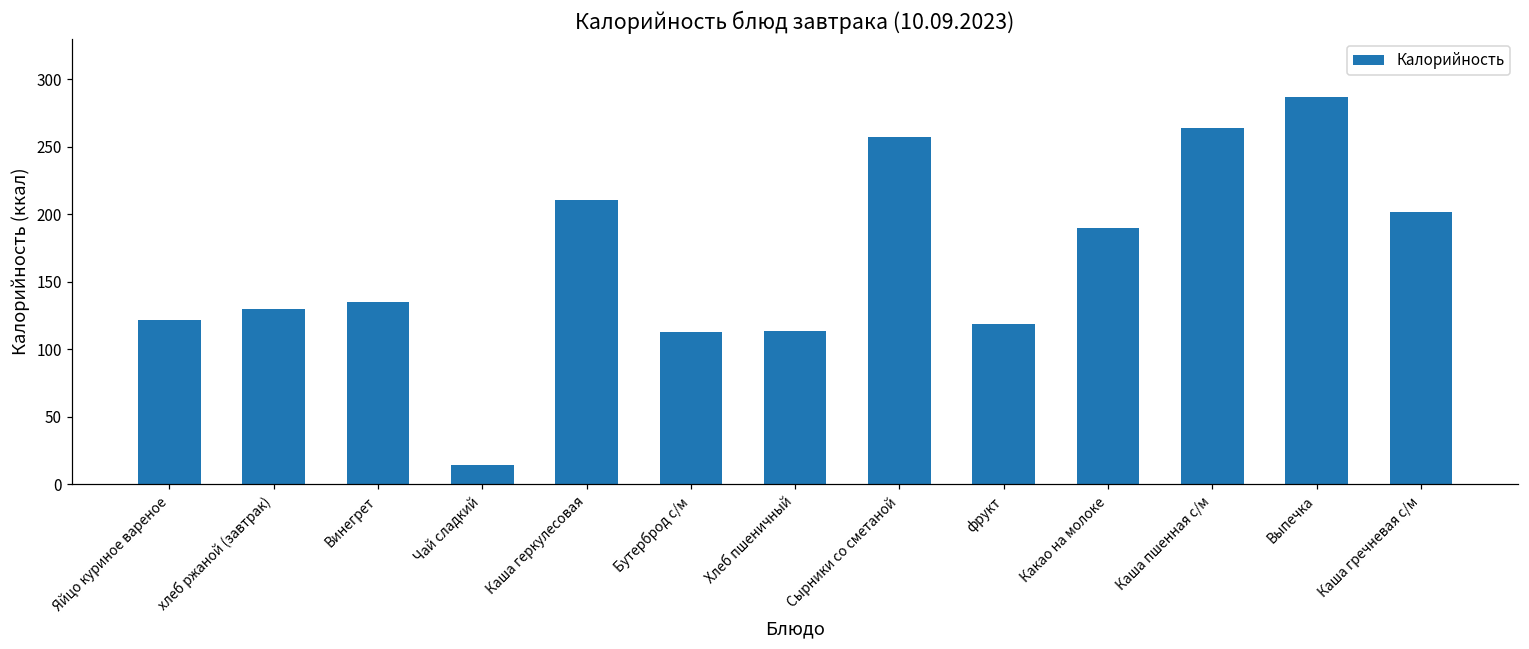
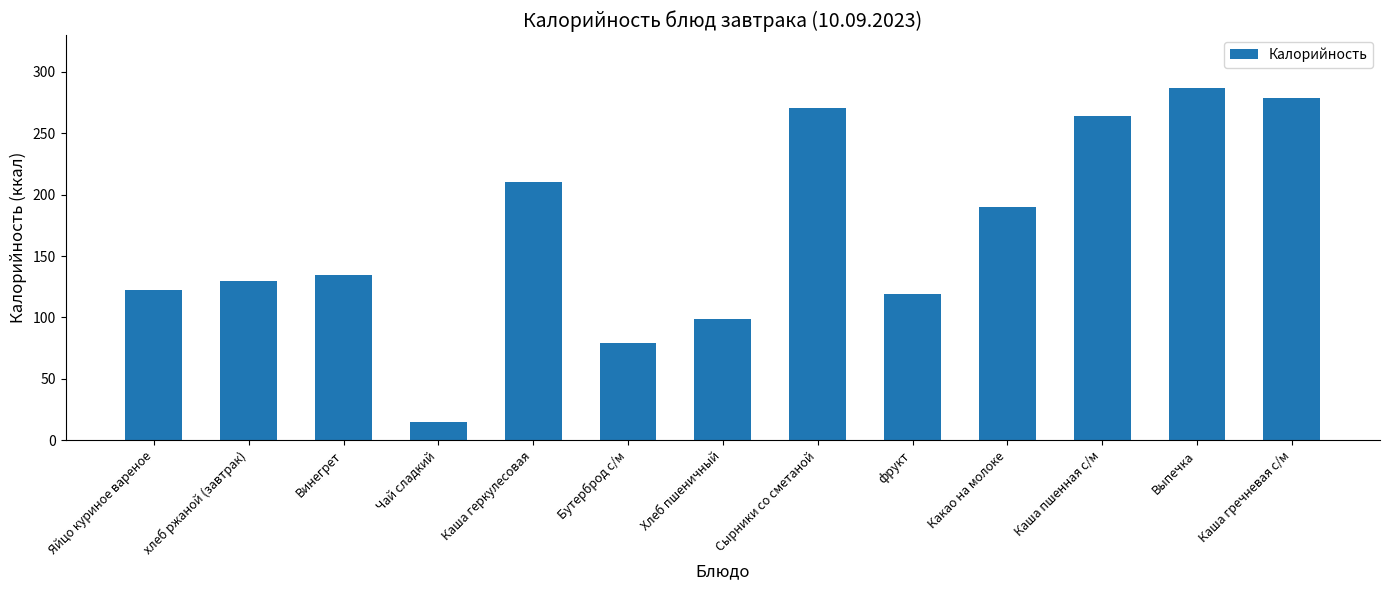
Бутерброд с/м: 113 -> 79
Хлеб пшеничный: 114 -> 99
Сырники со сметаной: 257 -> 271
Каша гречневая с/м: 202 -> 279
